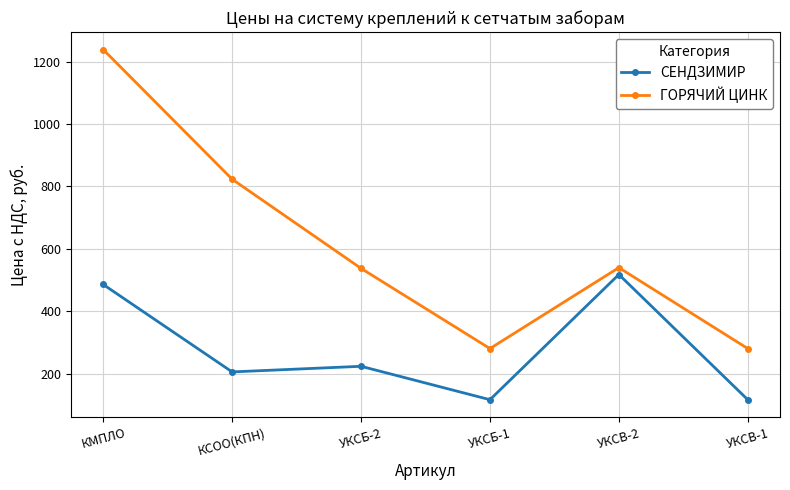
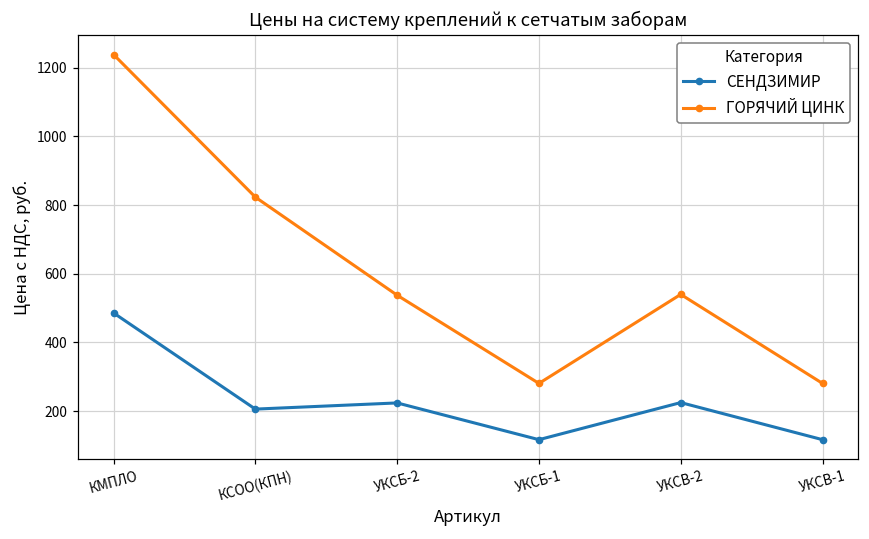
СЕНДЗИМИР, УКСВ-2: 520 -> 230
